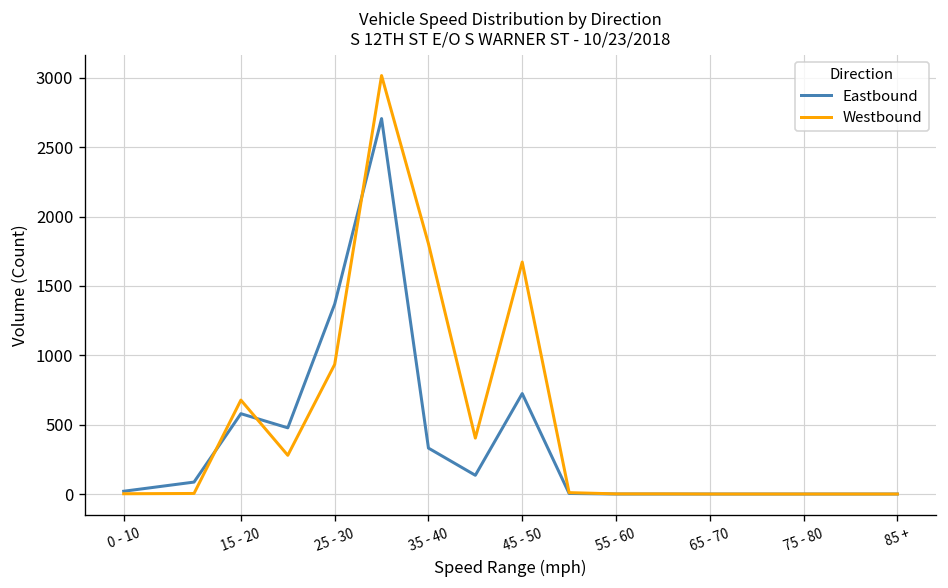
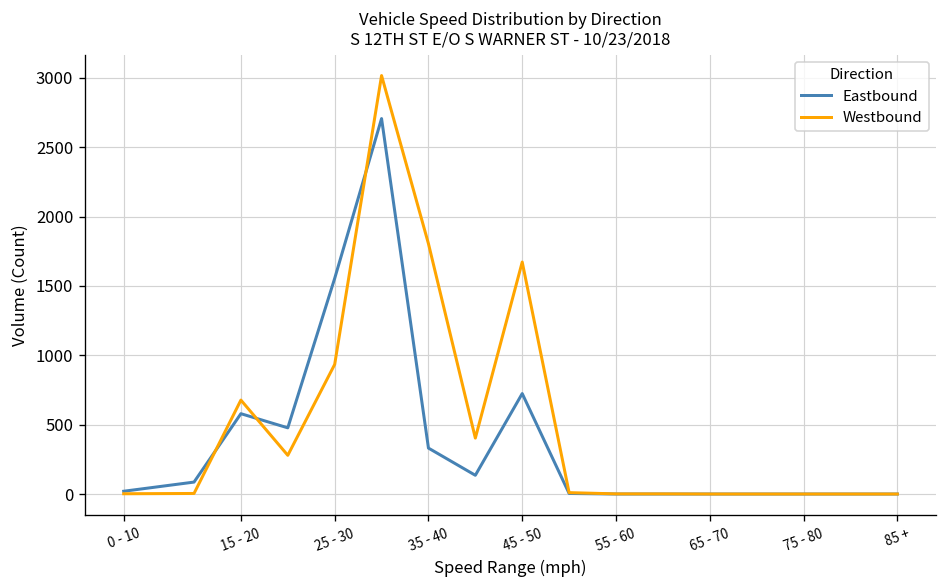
Eastbound, 25 - 30: 1370 -> 1550
